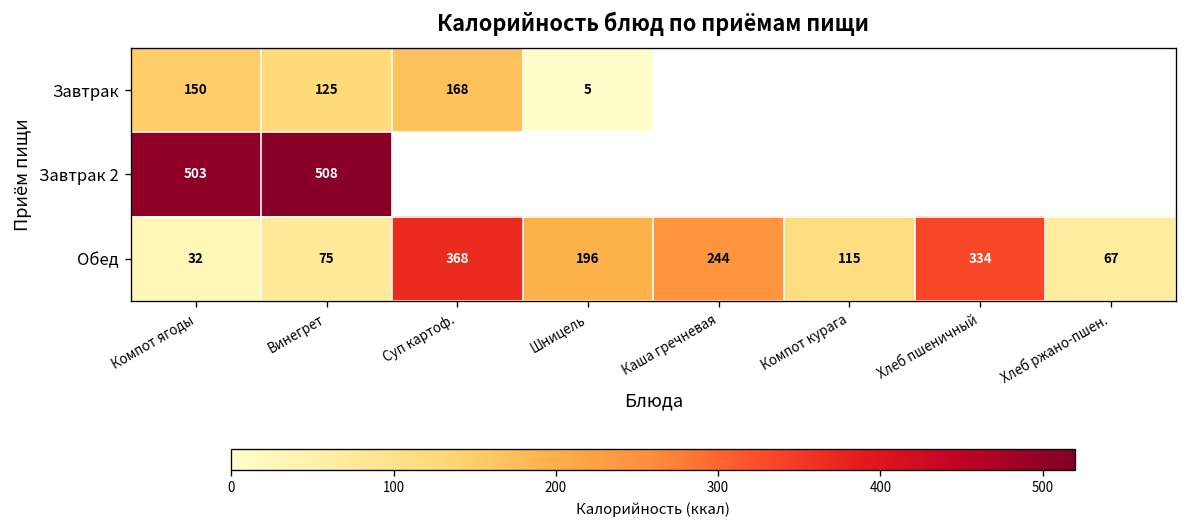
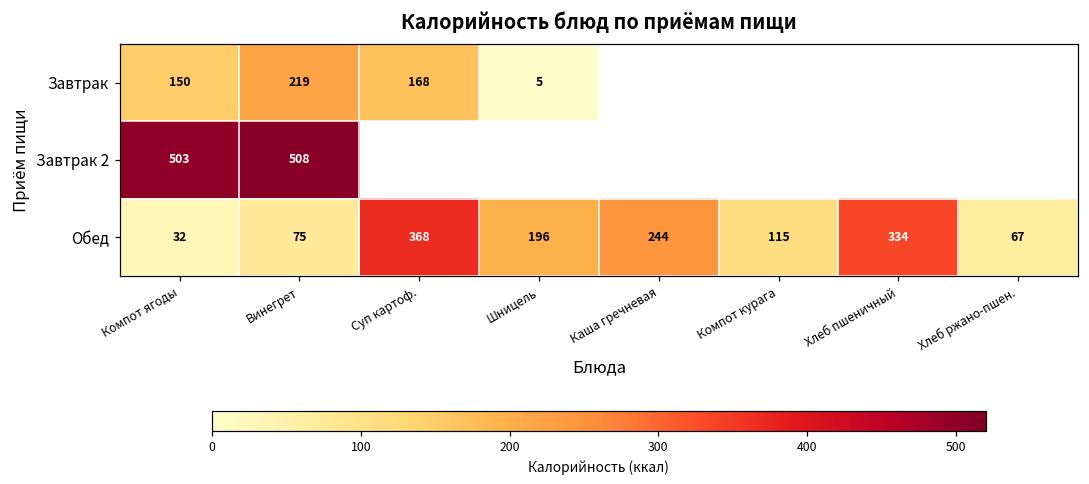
Завтрак, Винегрет: 125 -> 219
